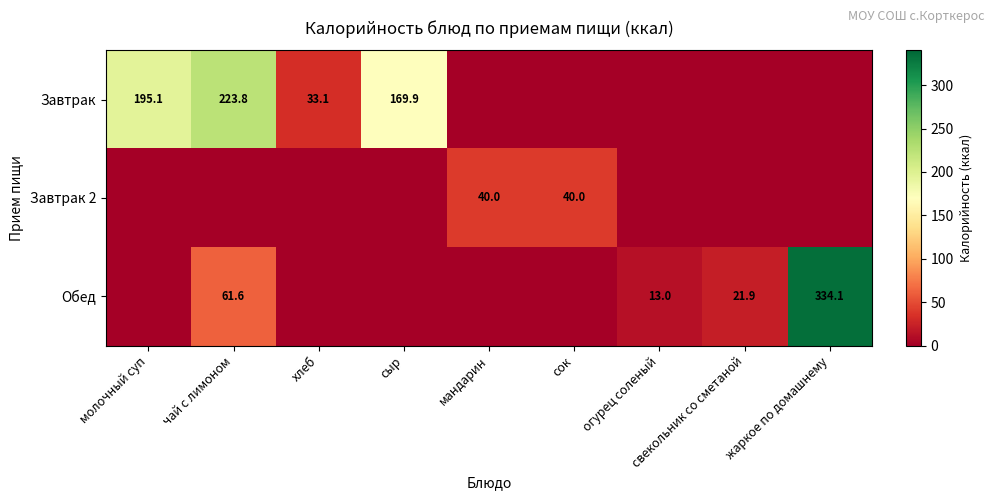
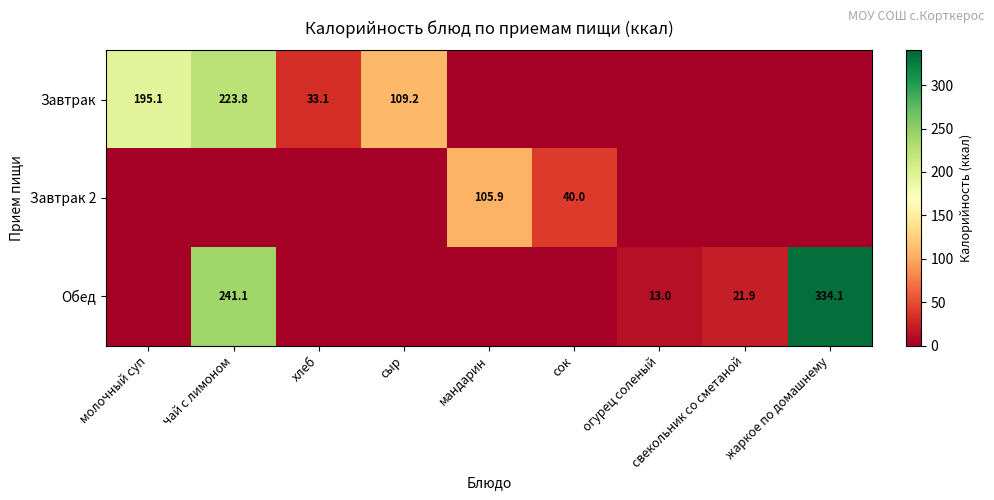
Завтрак, сыр: 169.9 -> 109.2
Завтрак 2, мандарин: 40.0 -> 105.9
Обед, чай с лимоном: 61.6 -> 241.1
